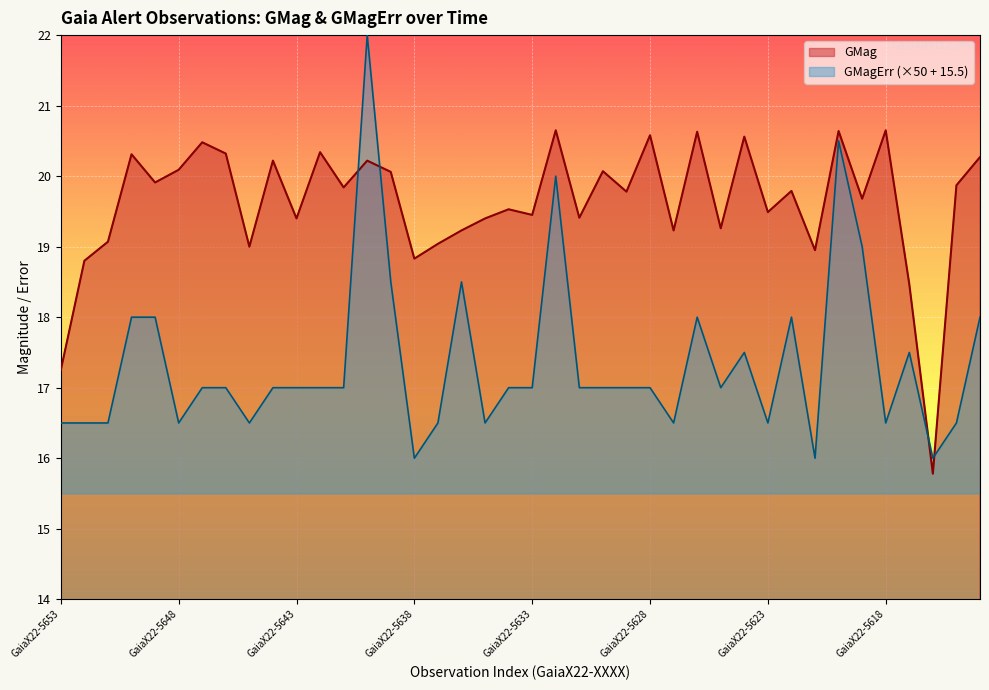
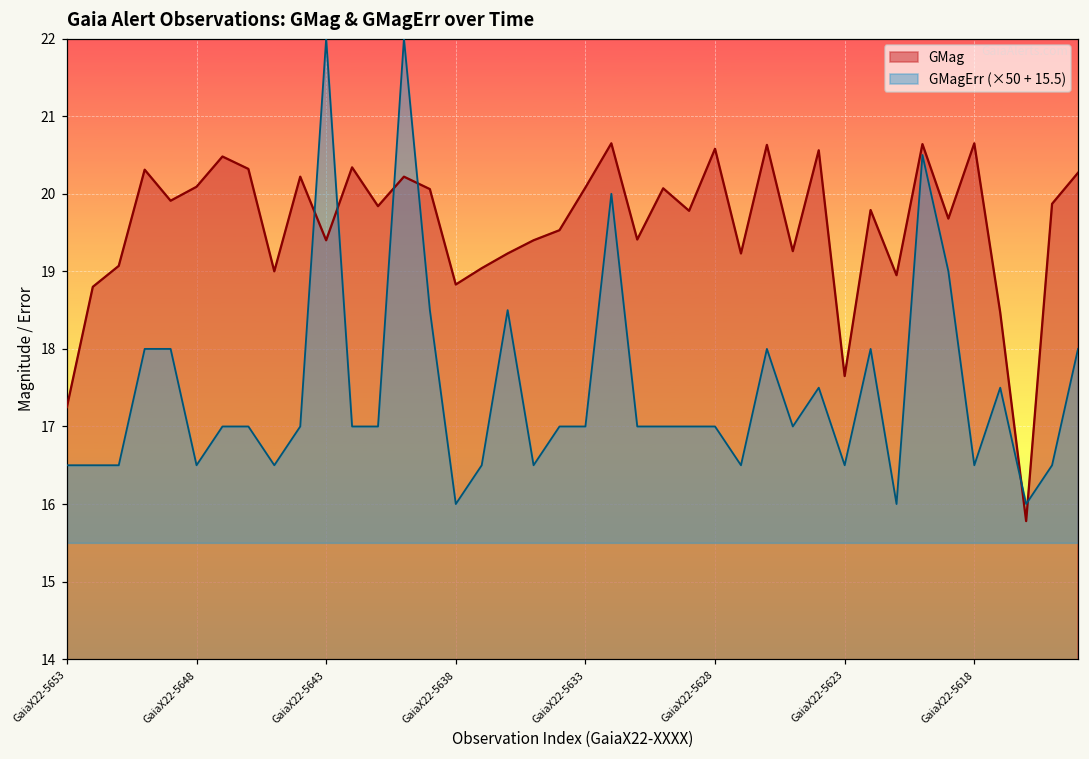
GMagErr (×50 + 15.5), GaiaX22-5643: 17.0 -> 22.0
GMag, GaiaX22-5633: 19.5 -> 20.1
GMag, GaiaX22-5623: 19.5 -> 17.7
